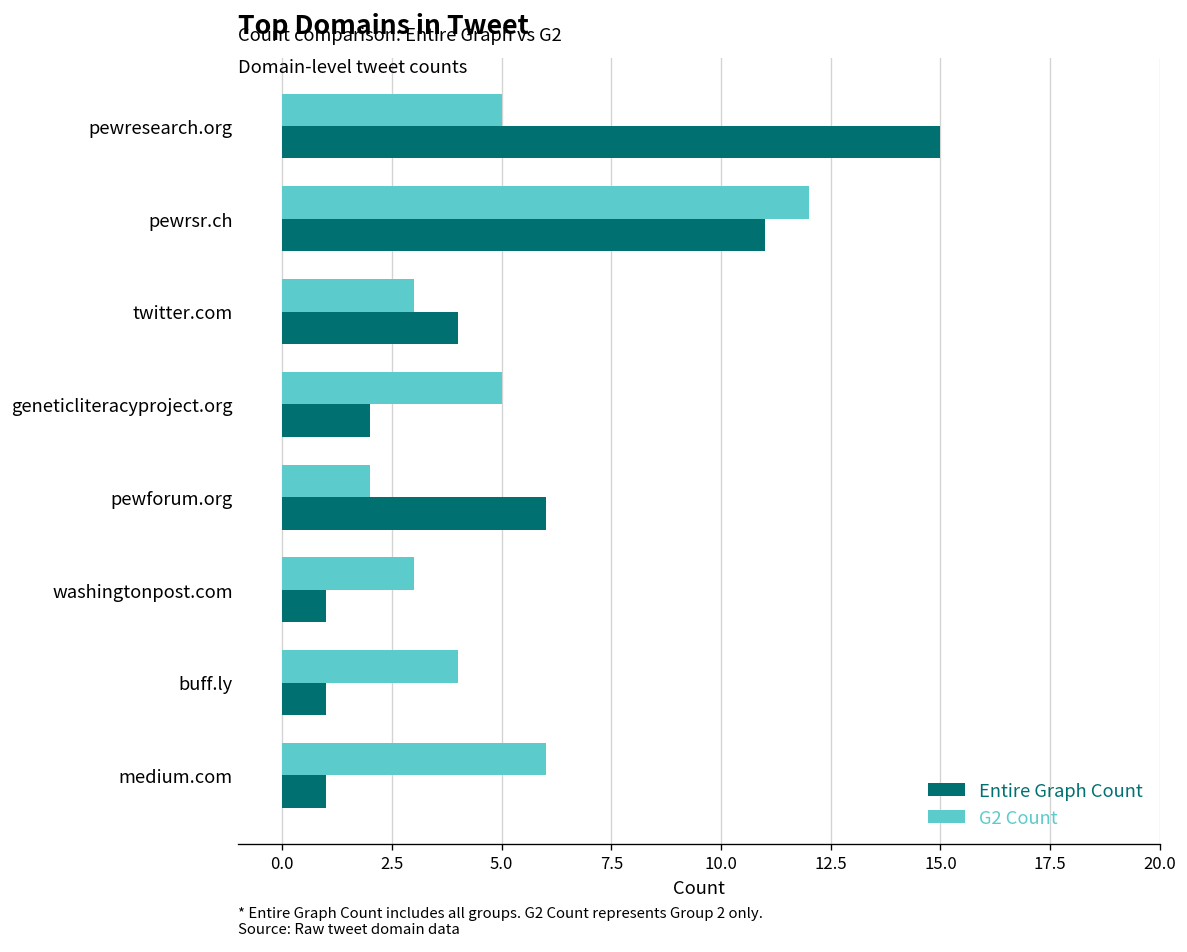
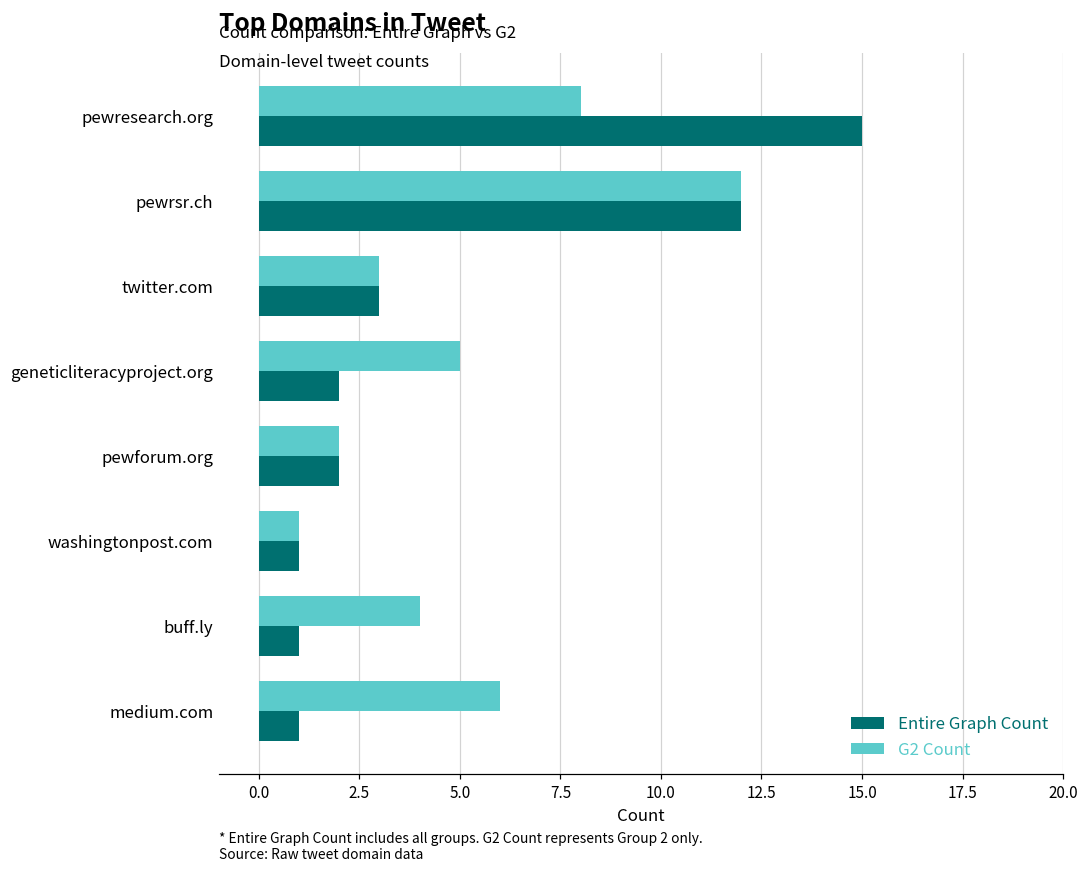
G2 Count, pewresearch.org: 5 -> 8
Entire Graph Count, pewrsr.ch: 11 -> 12
Entire Graph Count, twitter.com: 4 -> 3
Entire Graph Count, pewforum.org: 6 -> 2
G2 Count, washingtonpost.com: 3 -> 1
